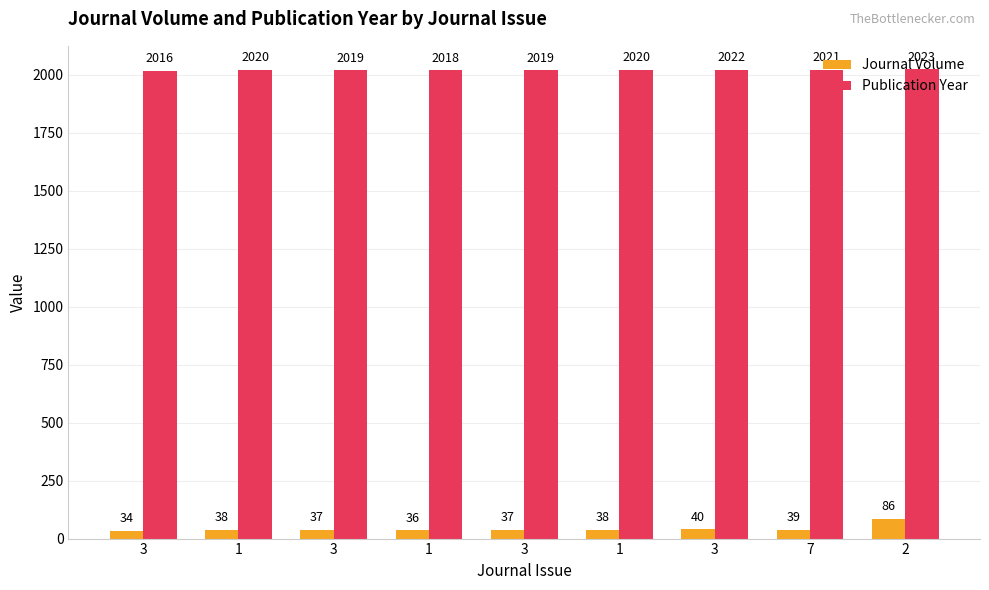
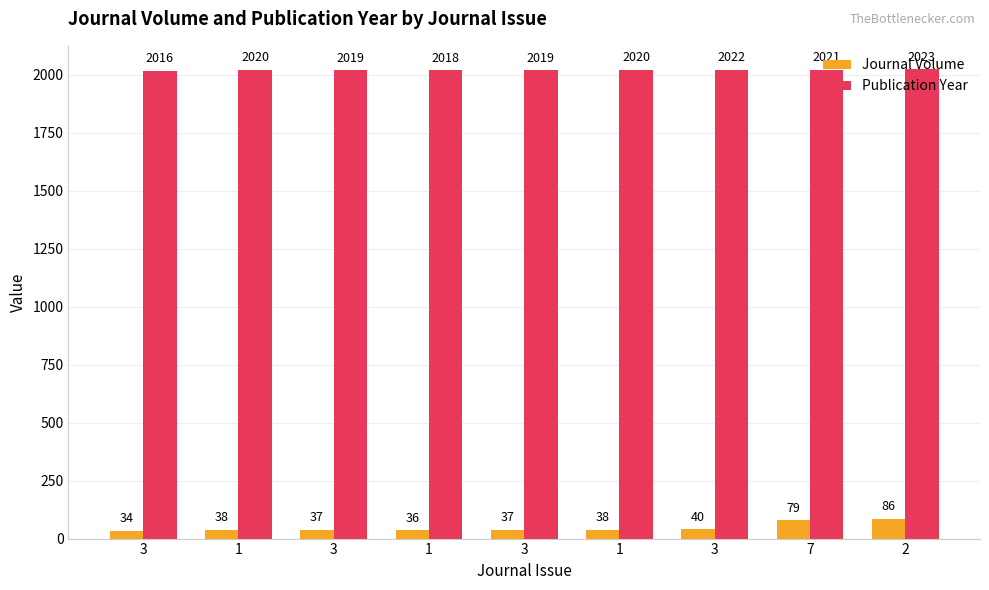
Journal Volume, 7: 39 -> 79
